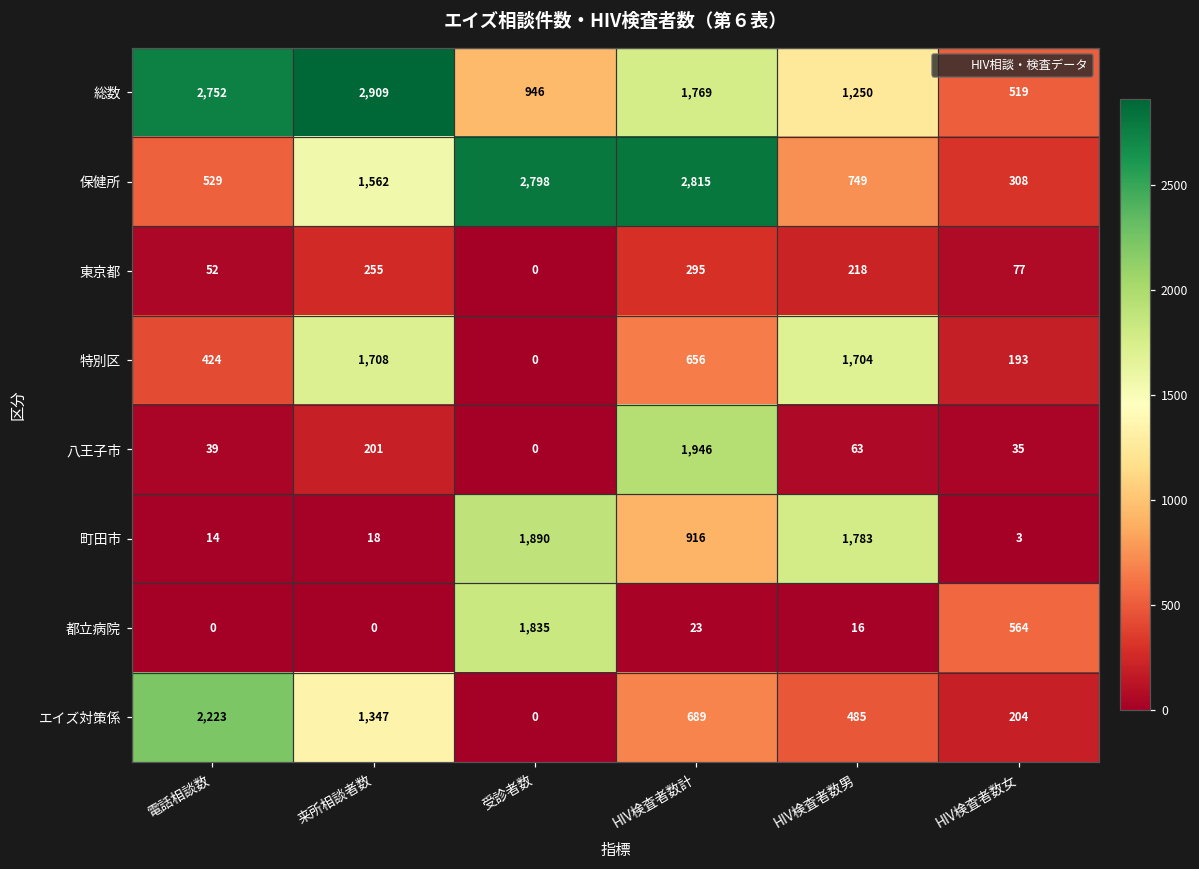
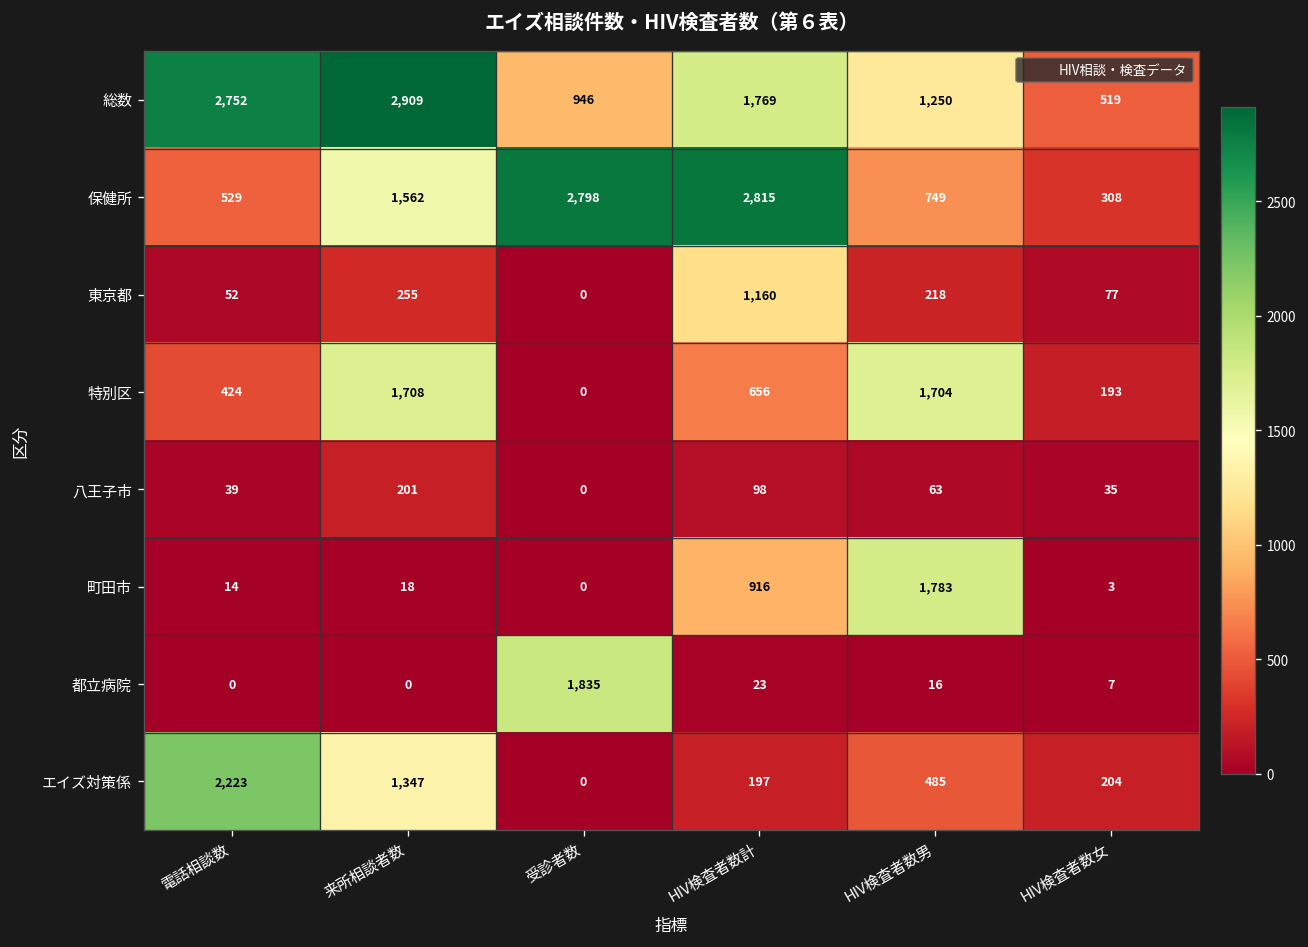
東京都, HIV検査者数計: 295 -> 1,160
八王子市, HIV検査者数計: 1,946 -> 98
町田市, 受診者数: 1,890 -> 0
都立病院, HIV検査者数女: 564 -> 7
エイズ対策係, HIV検査者数計: 689 -> 197
